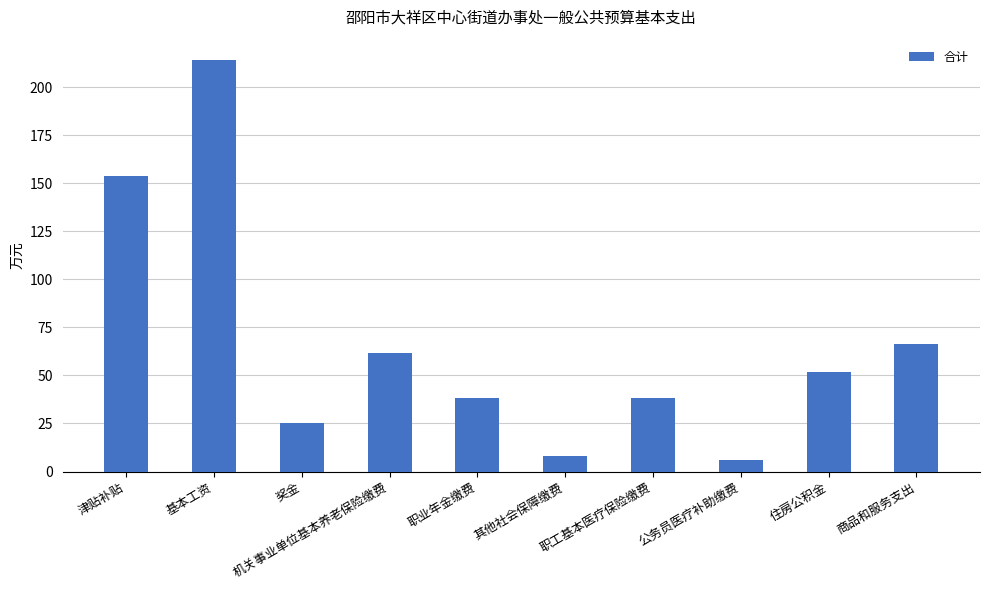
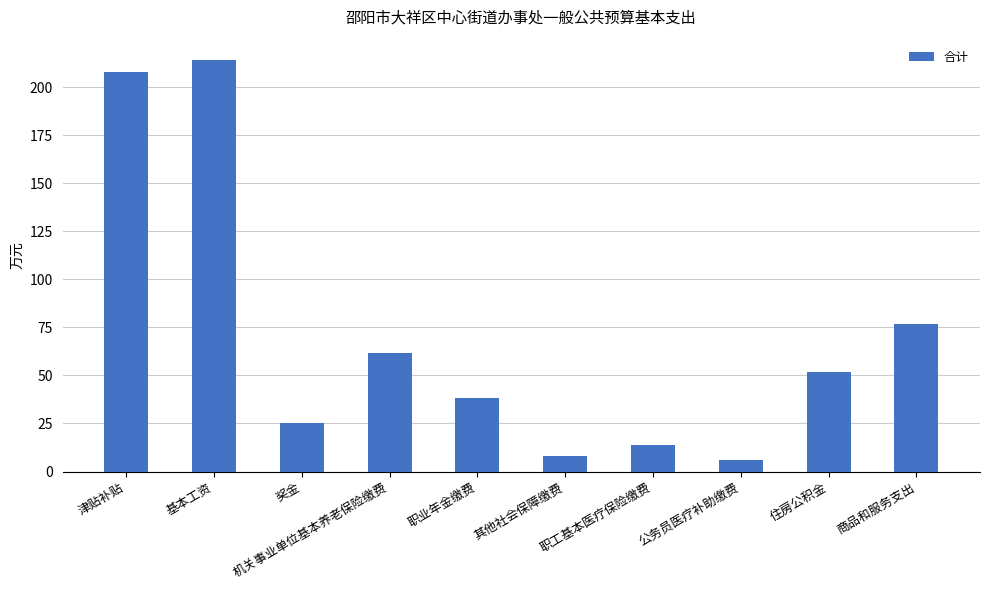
津贴补贴: 154 -> 208
职工基本医疗保险缴费: 38 -> 14
商品和服务支出: 66 -> 77
